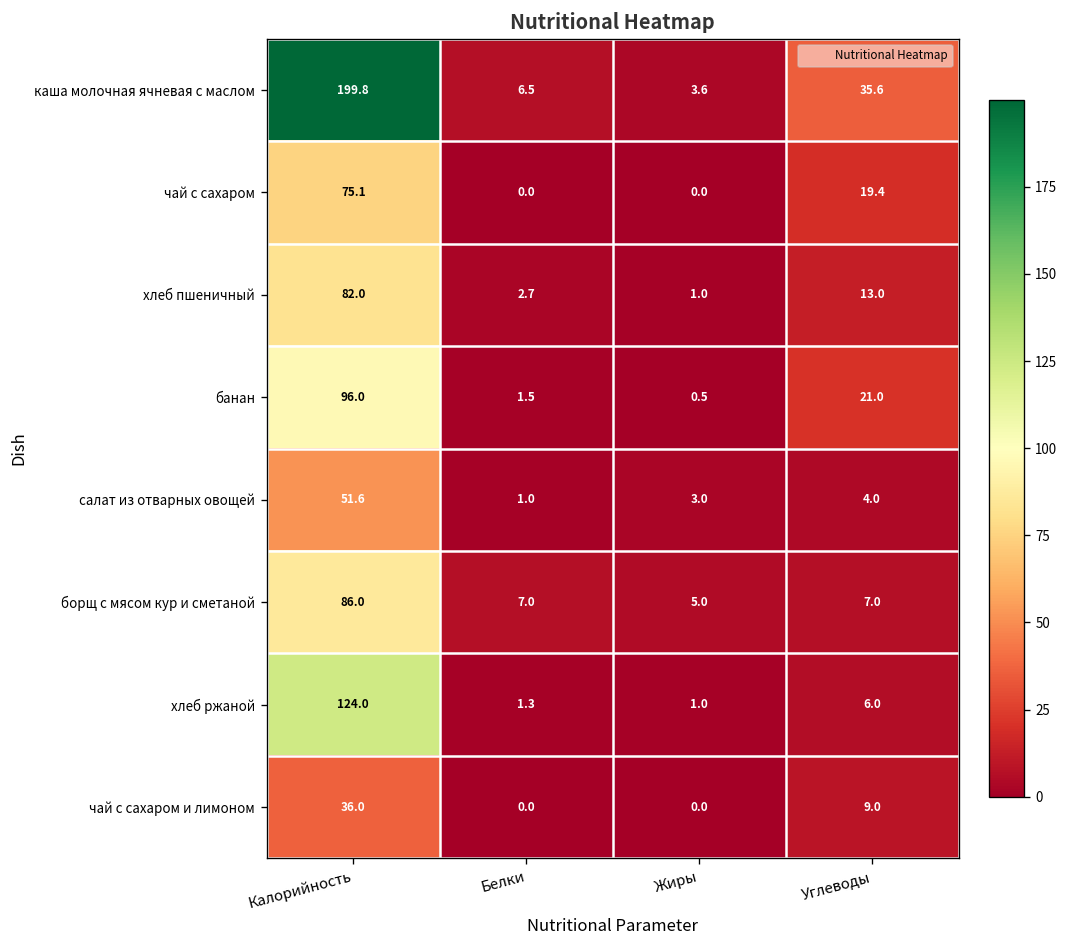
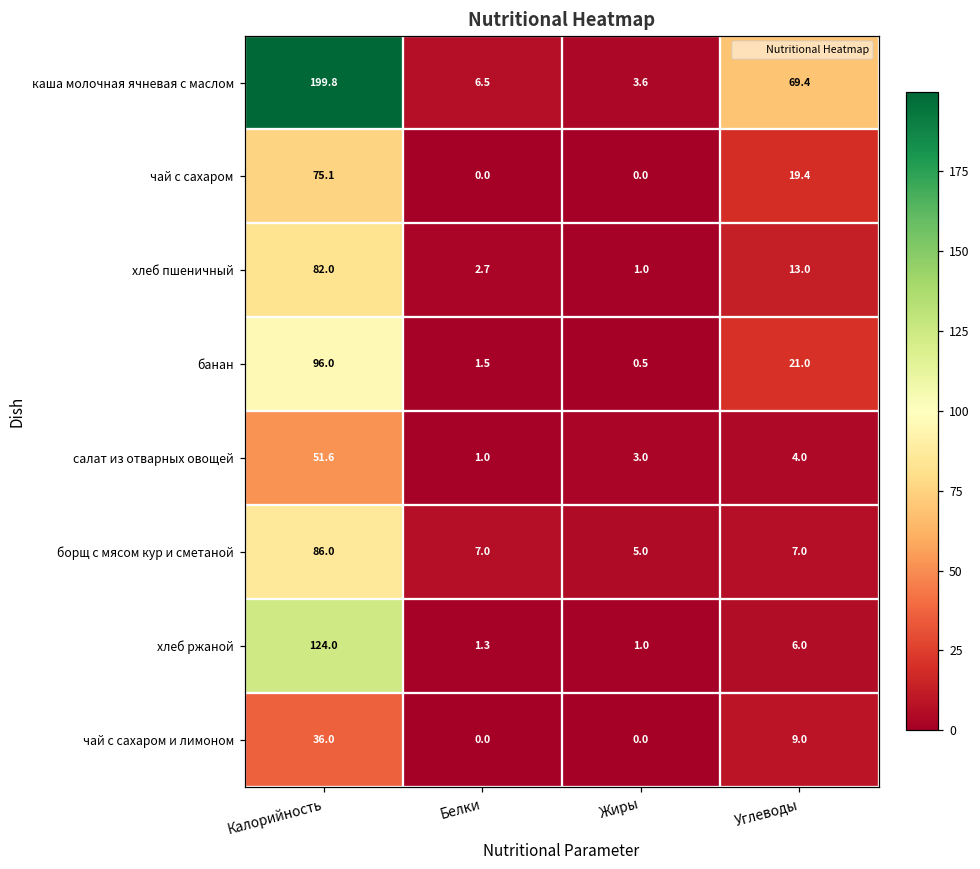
каша молочная ячневая с маслом, Углеводы: 35.6 -> 69.4
